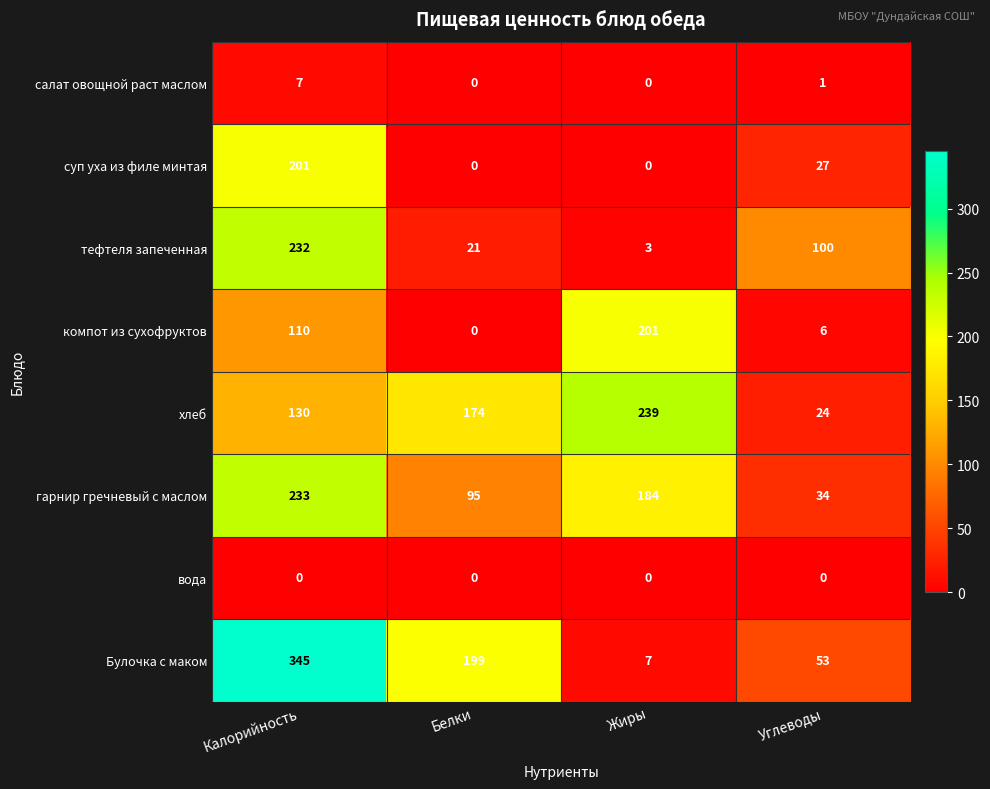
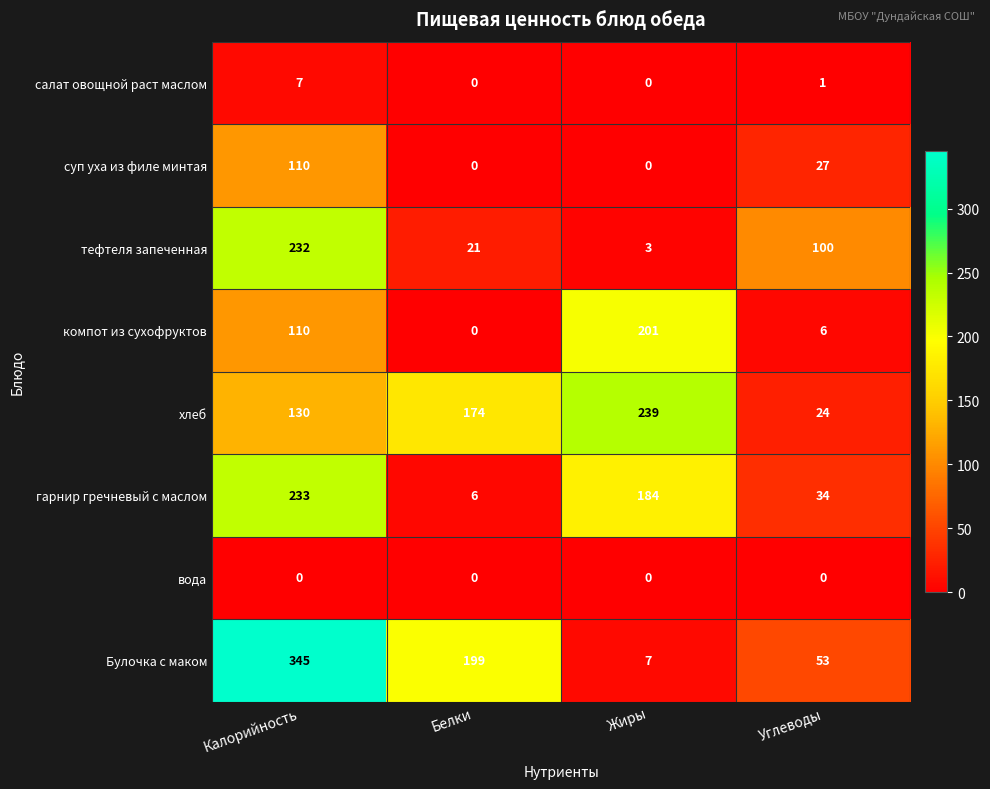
суп уха из филе минтая, Калорийность: 201 -> 110
гарнир гречневый с маслом, Белки: 95 -> 6
